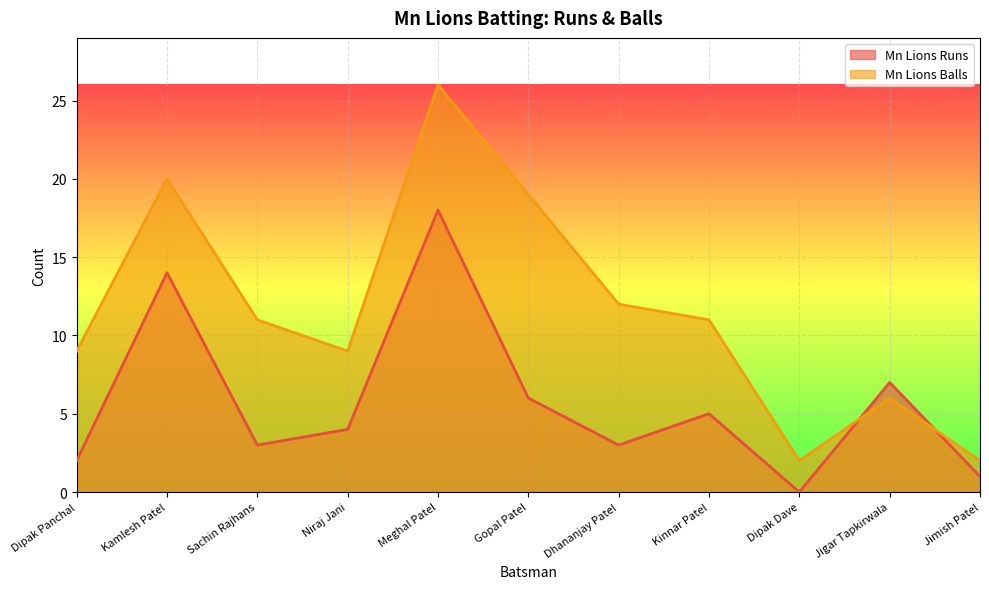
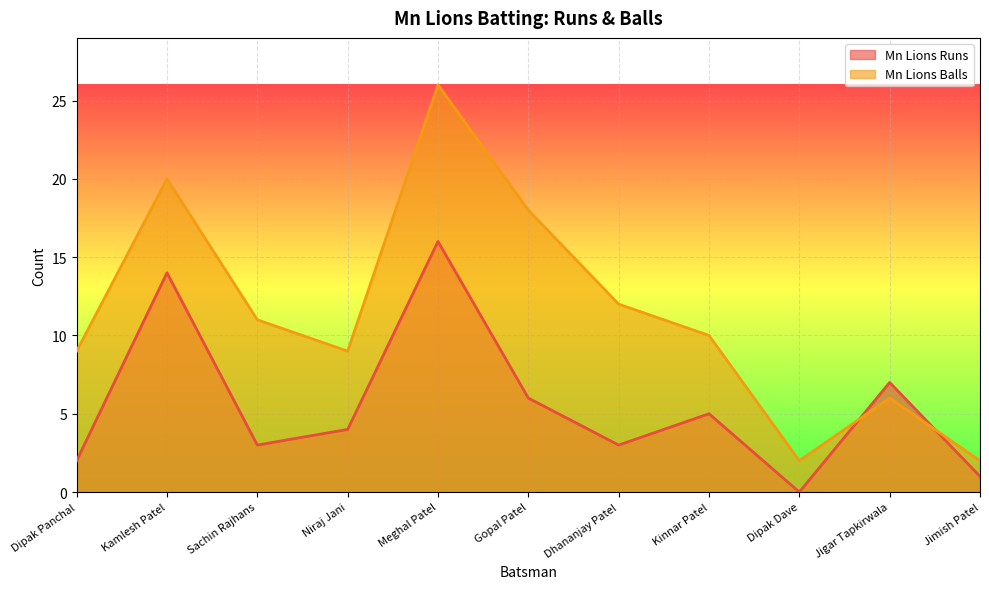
Mn Lions Runs, Meghal Patel: 18 -> 16
Mn Lions Balls, Gopal Patel: 19 -> 18
Mn Lions Balls, Kinnar Patel: 11 -> 10
